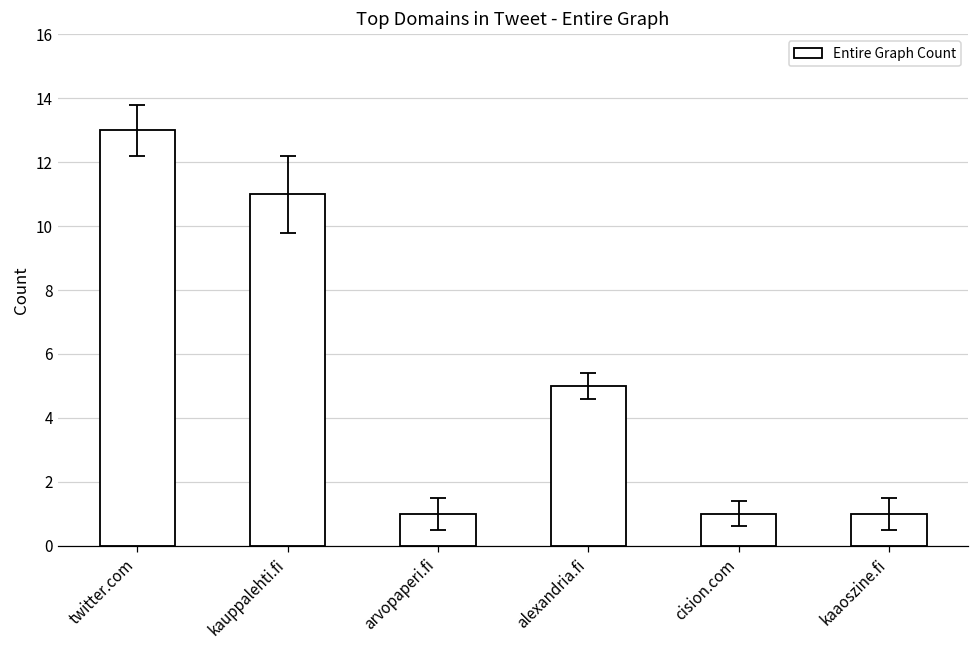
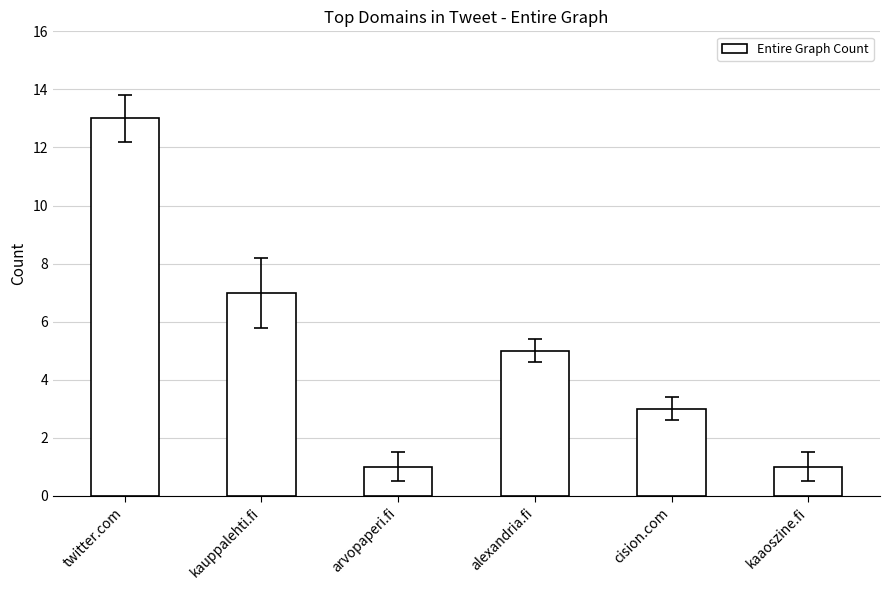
Entire Graph Count, kauppalehti.fi: 11 -> 7
Entire Graph Count, cision.com: 1 -> 3
